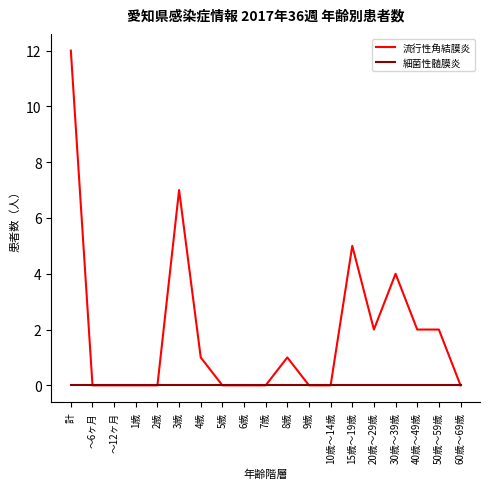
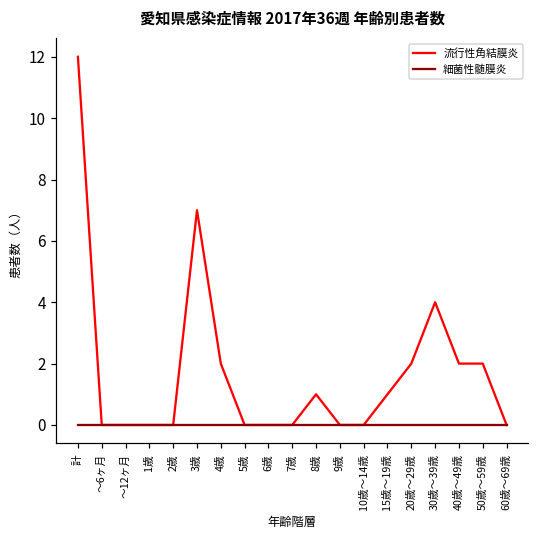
流行性角結膜炎, 4歳: 1 -> 2
流行性角結膜炎, 15歳～19歳: 5 -> 1
